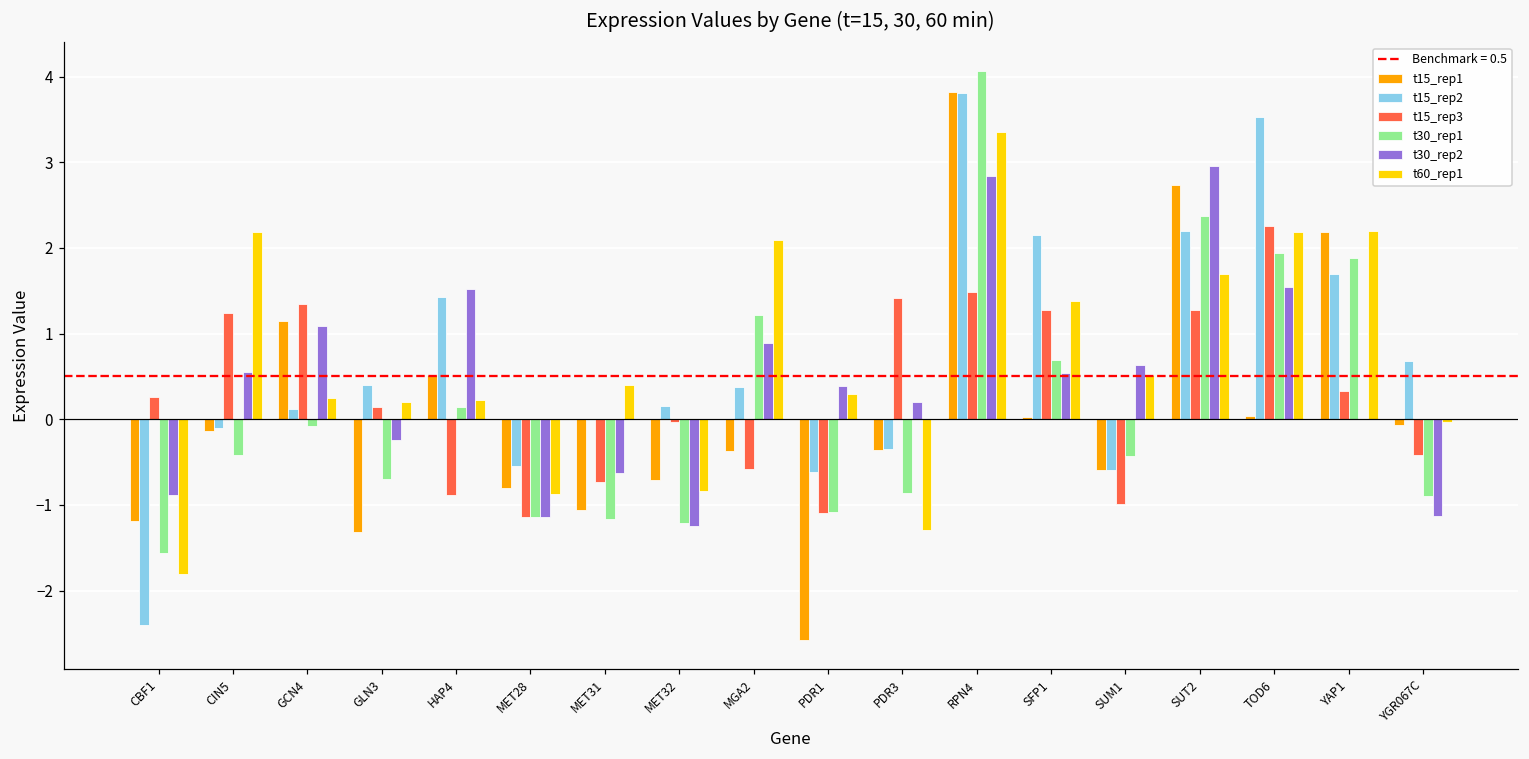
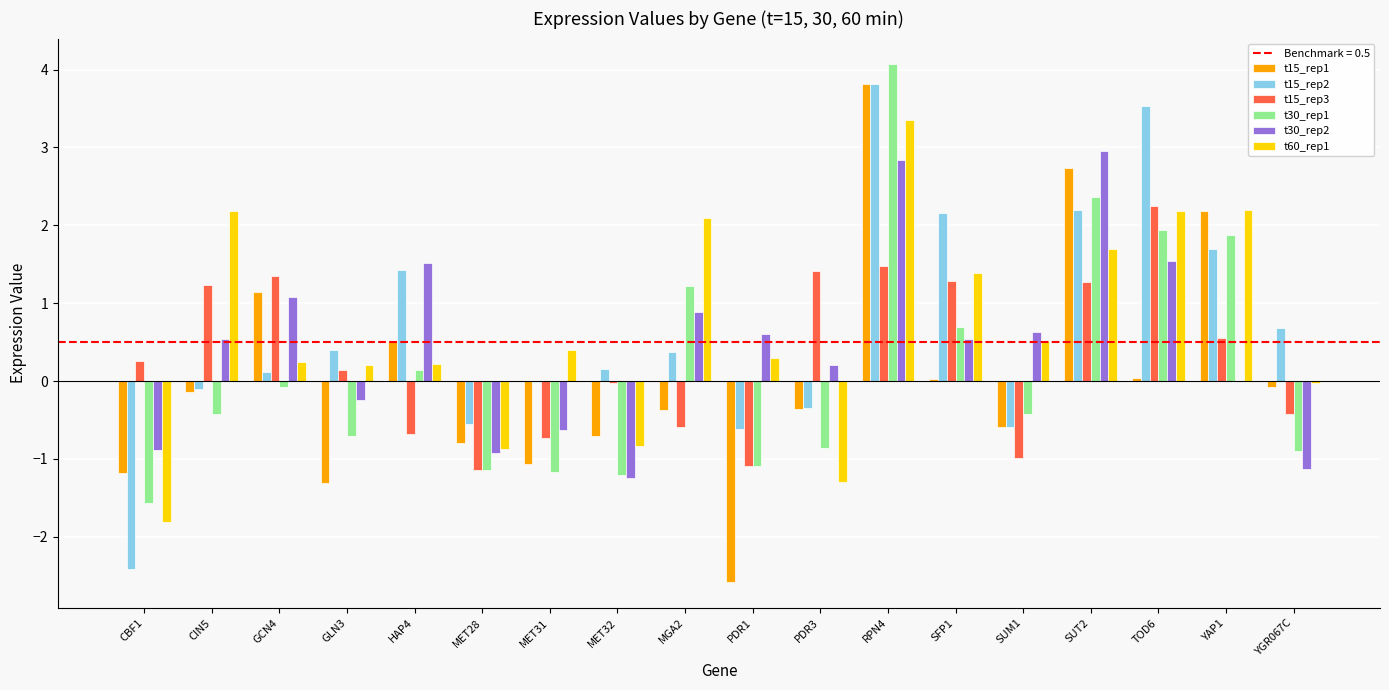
t15_rep3, HAP4: -0.9 -> -0.7
t30_rep2, MET28: -1.1 -> -0.9
t30_rep2, PDR1: 0.4 -> 0.6
t15_rep3, YAP1: 0.3 -> 0.6
